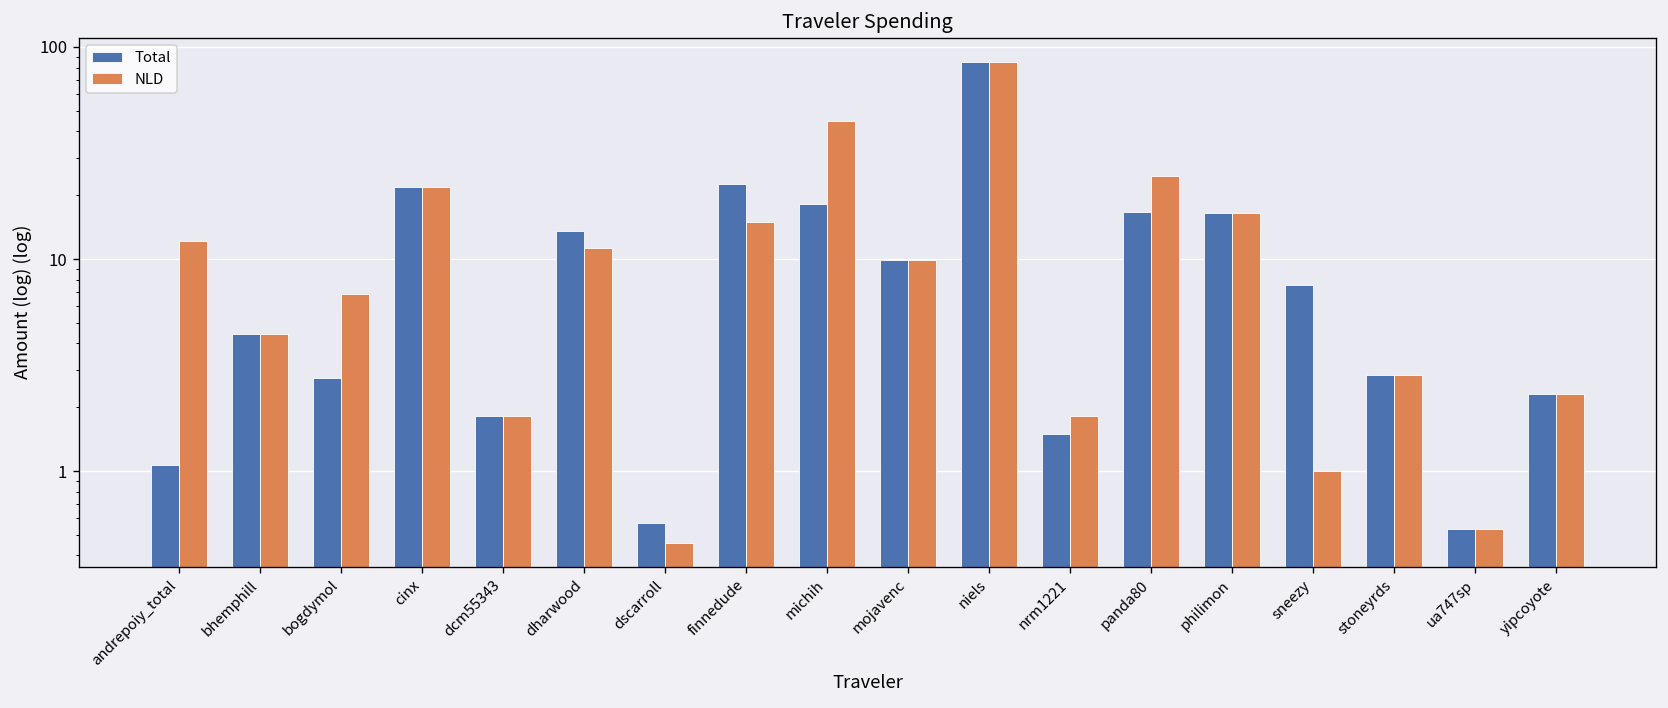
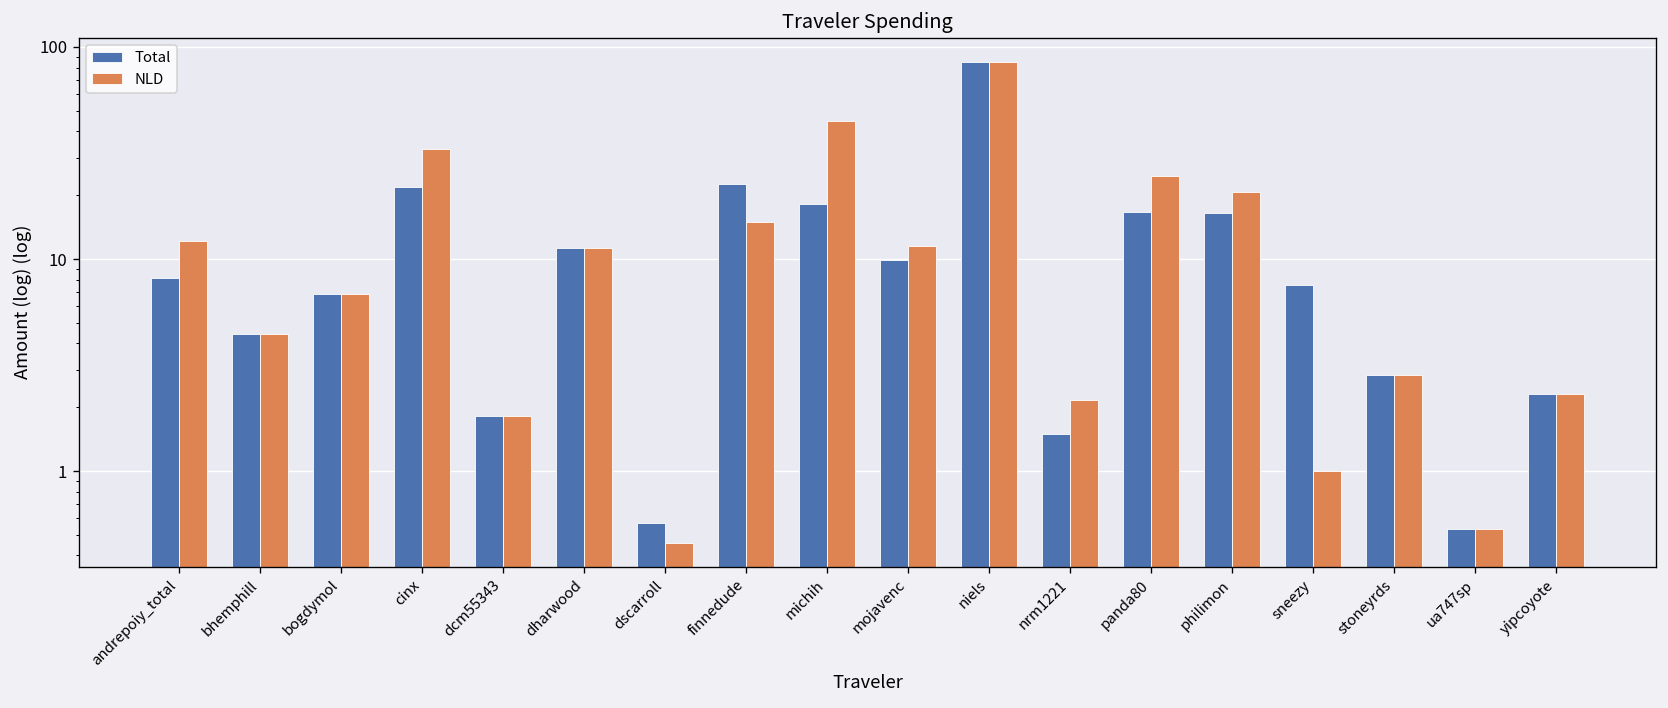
Total, andrepoiy_total: 1.1 -> 8
Total, bogdymol: 2.8 -> 6.8
NLD, cinx: 22 -> 33
Total, dharwood: 14 -> 11
NLD, mojavenc: 10 -> 12
NLD, nrm1221: 1.8 -> 2.2
NLD, philimon: 16 -> 21
